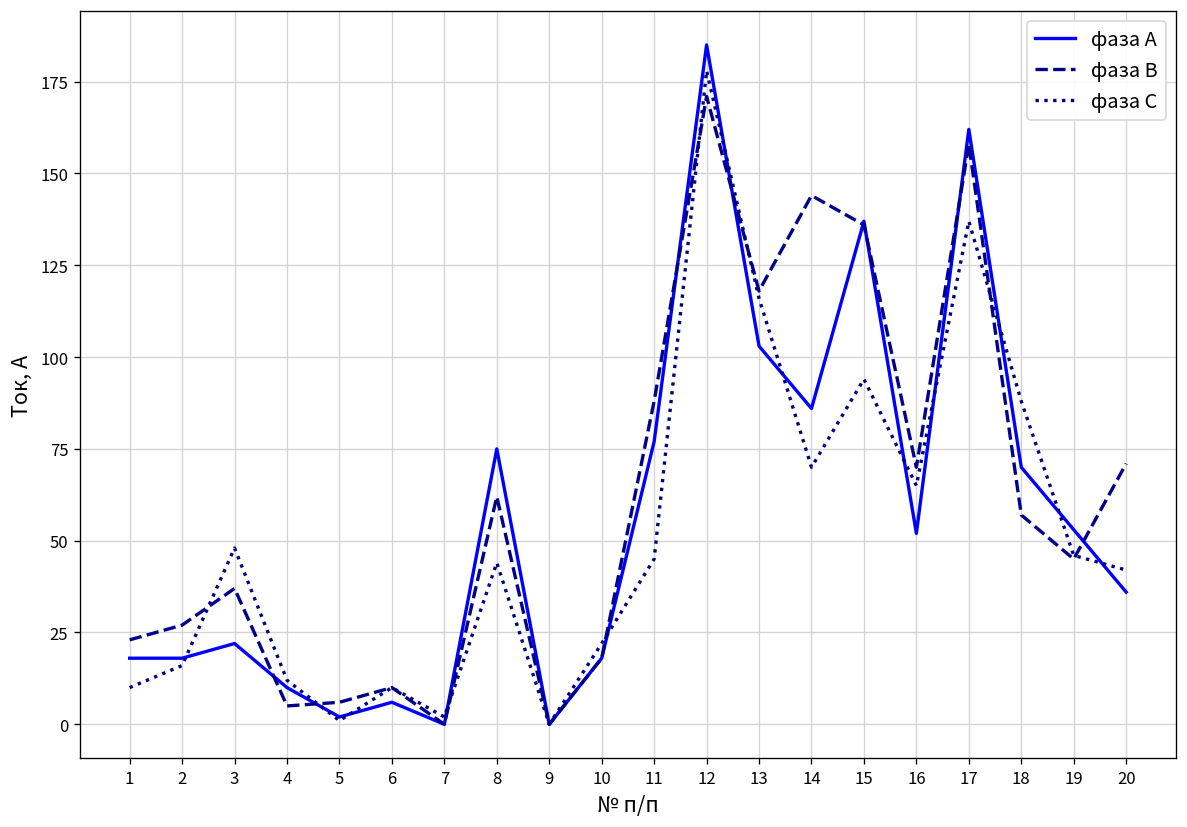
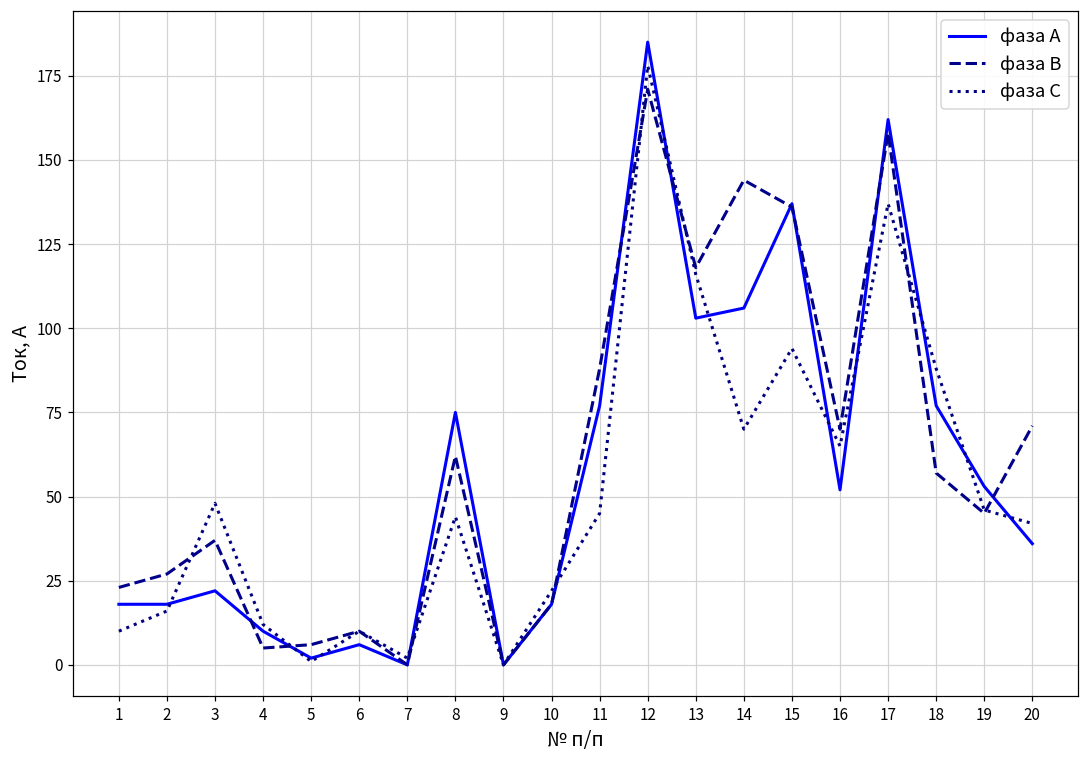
фаза А, 14: 86 -> 106
фаза А, 18: 70 -> 77
